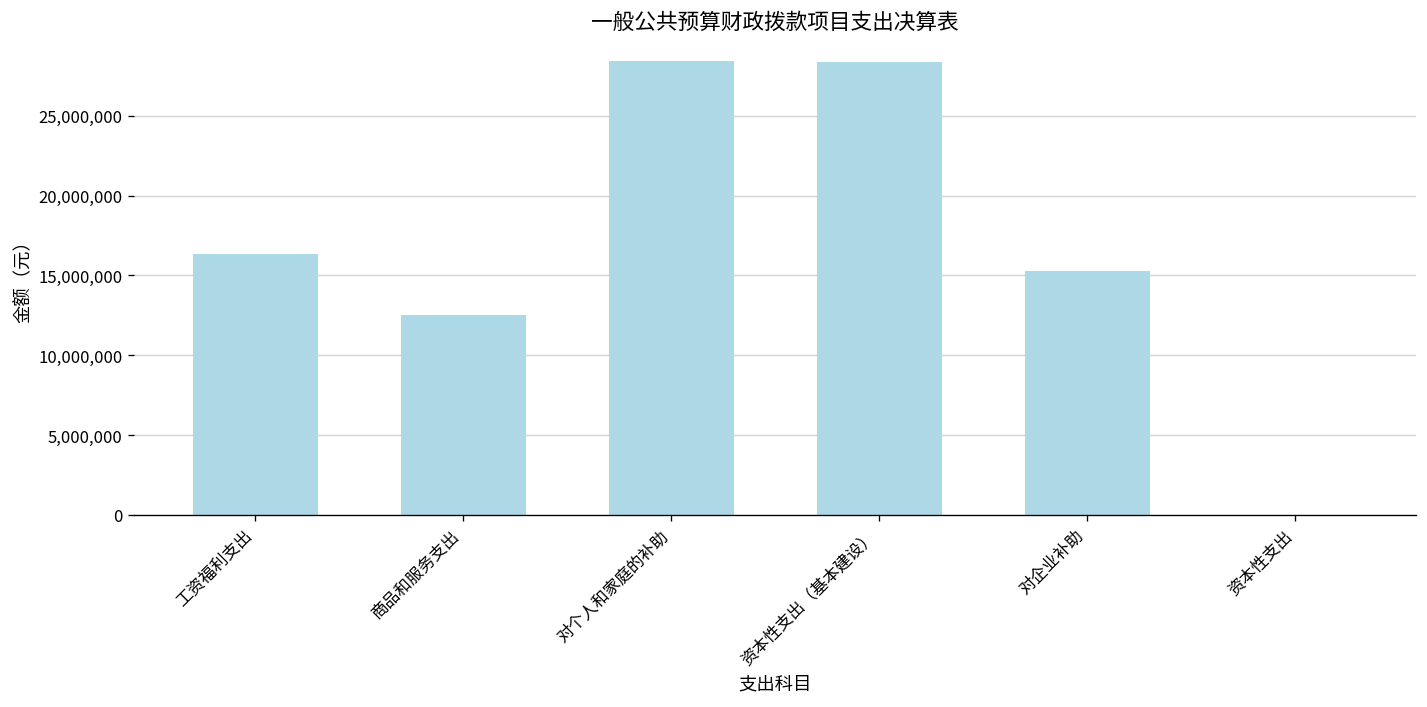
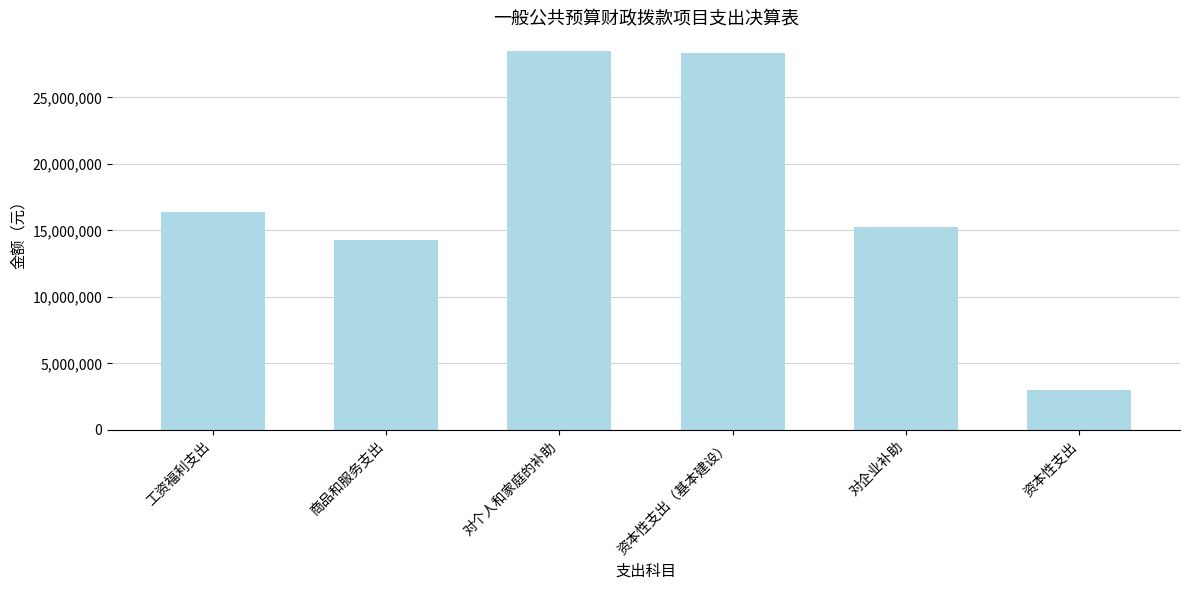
商品和服务支出: 12,500,000 -> 14,300,000
资本性支出: 0 -> 3,000,000
